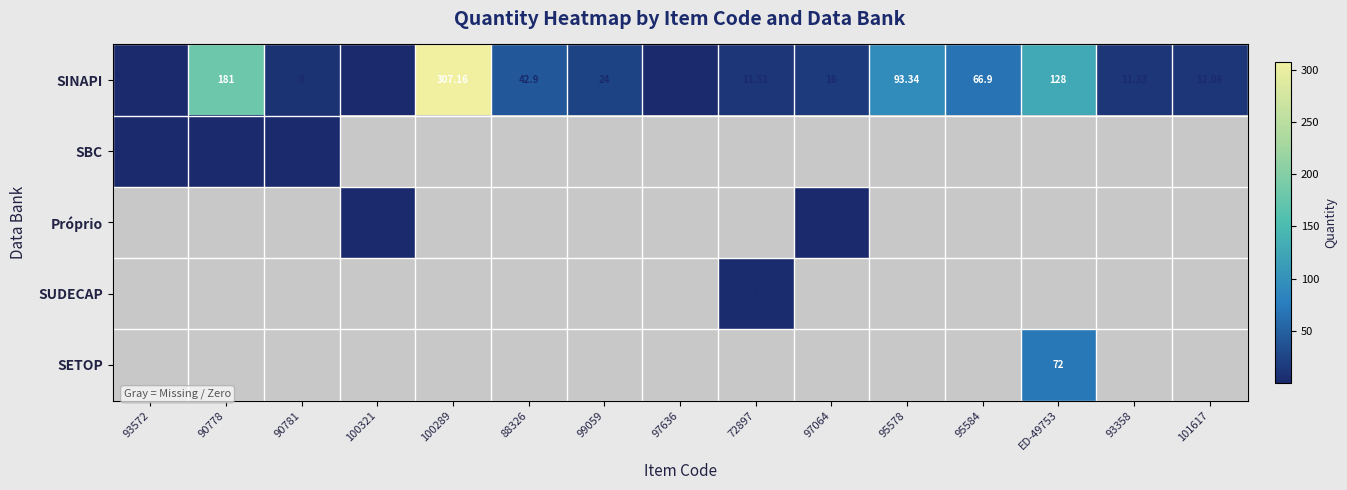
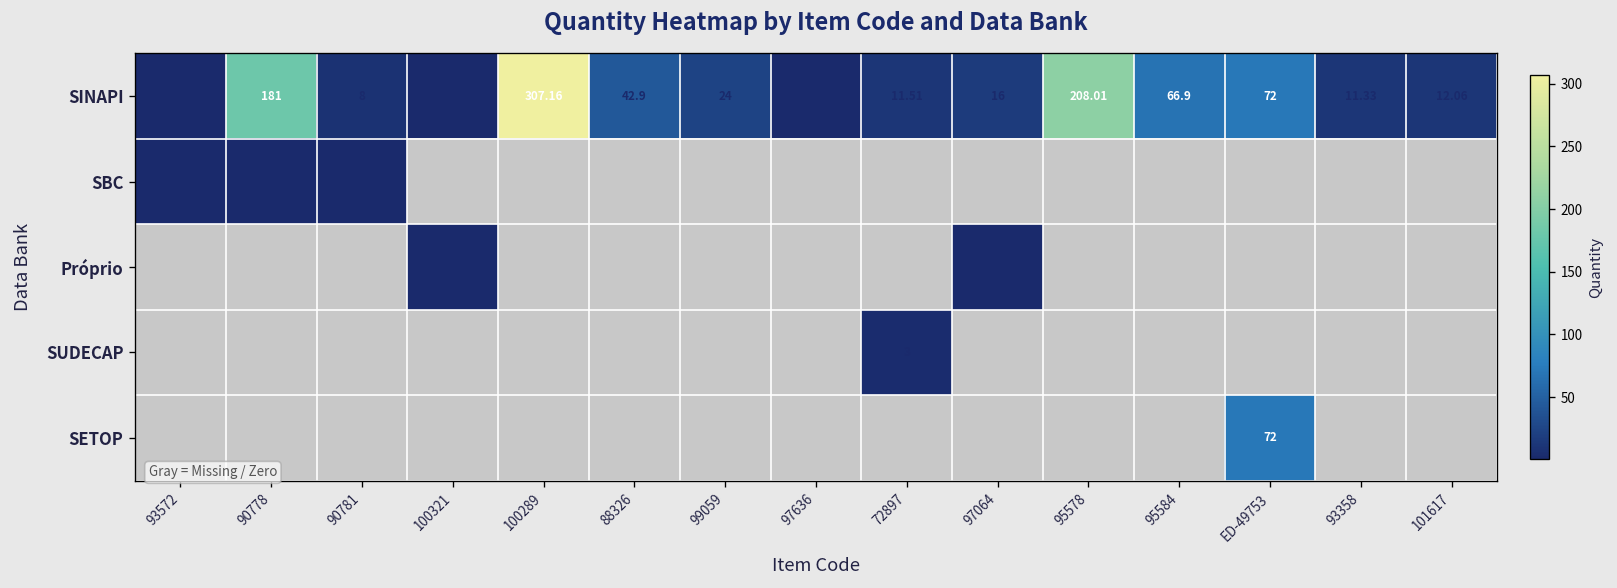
SINAPI, 95578: 93.34 -> 208.01
SINAPI, ED-49753: 128 -> 72
